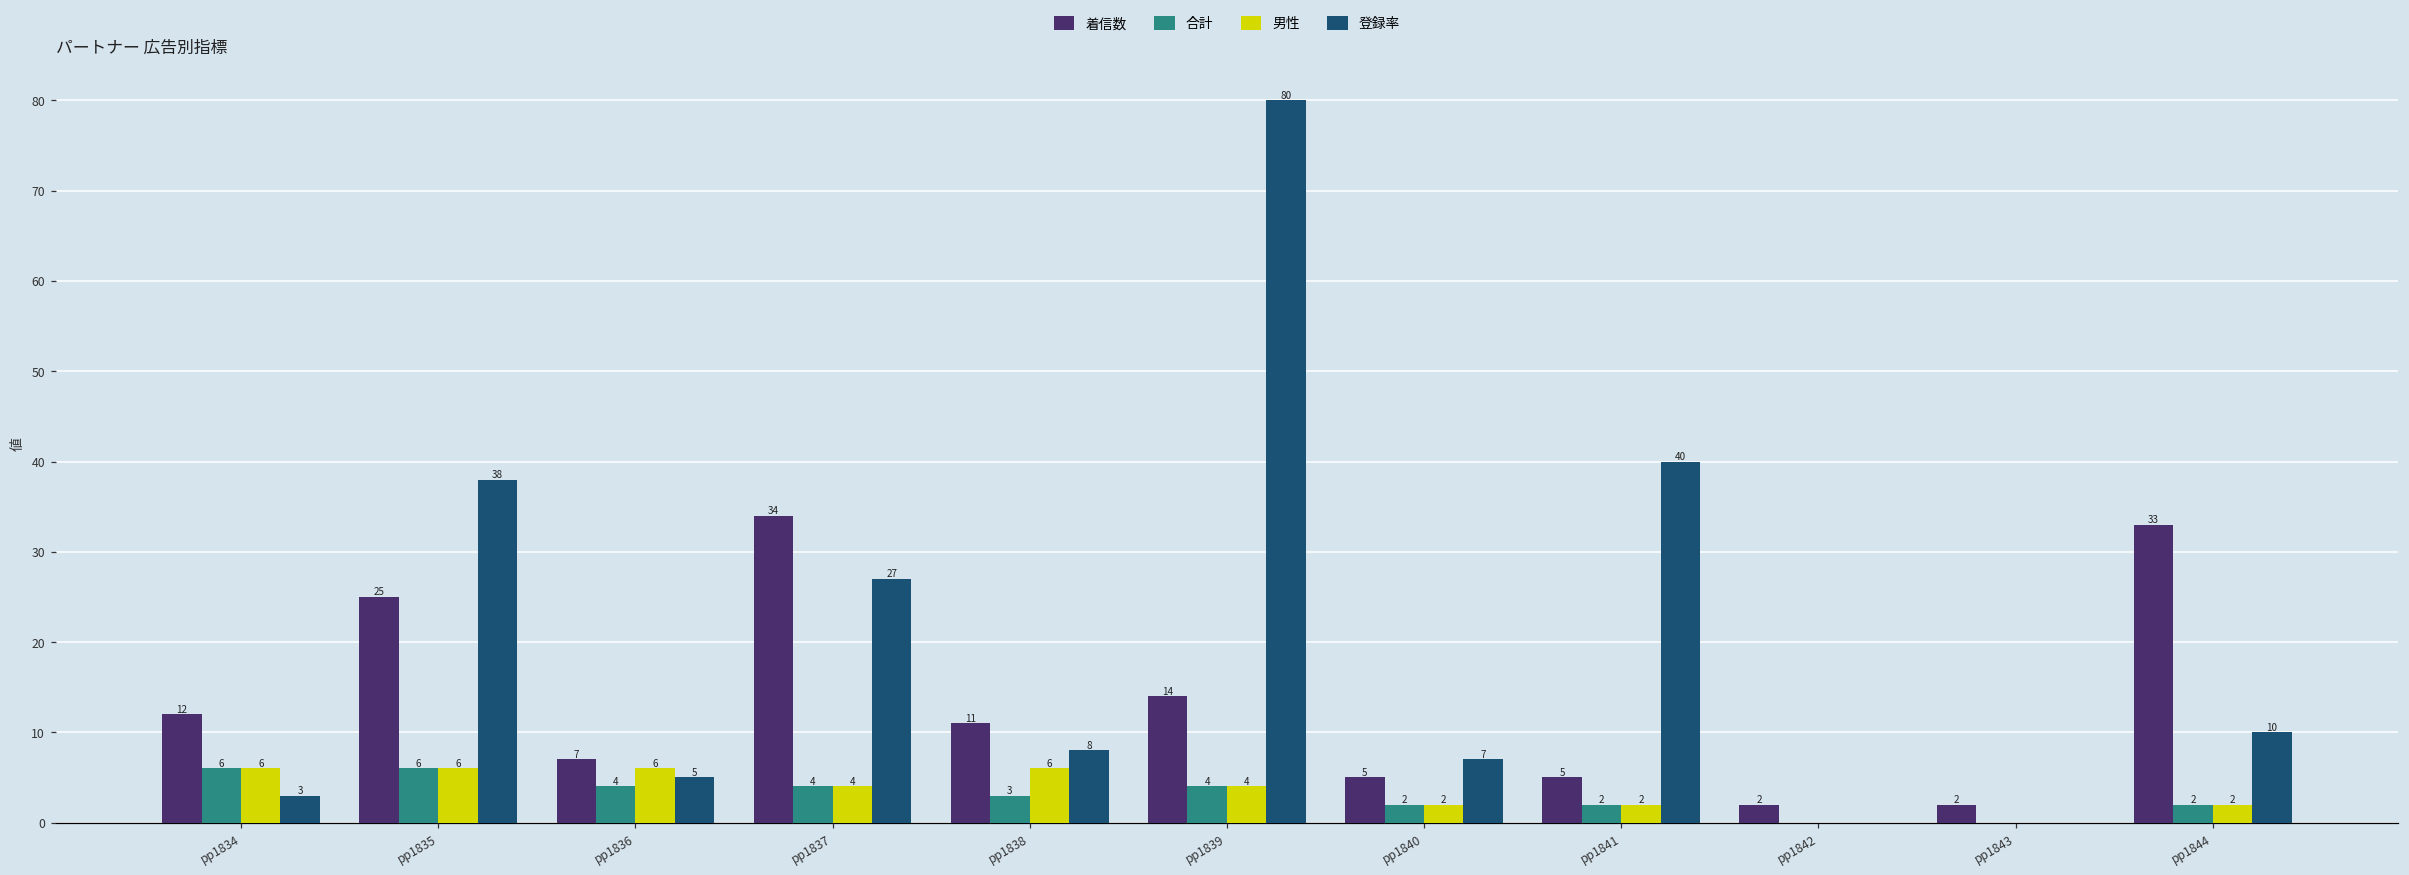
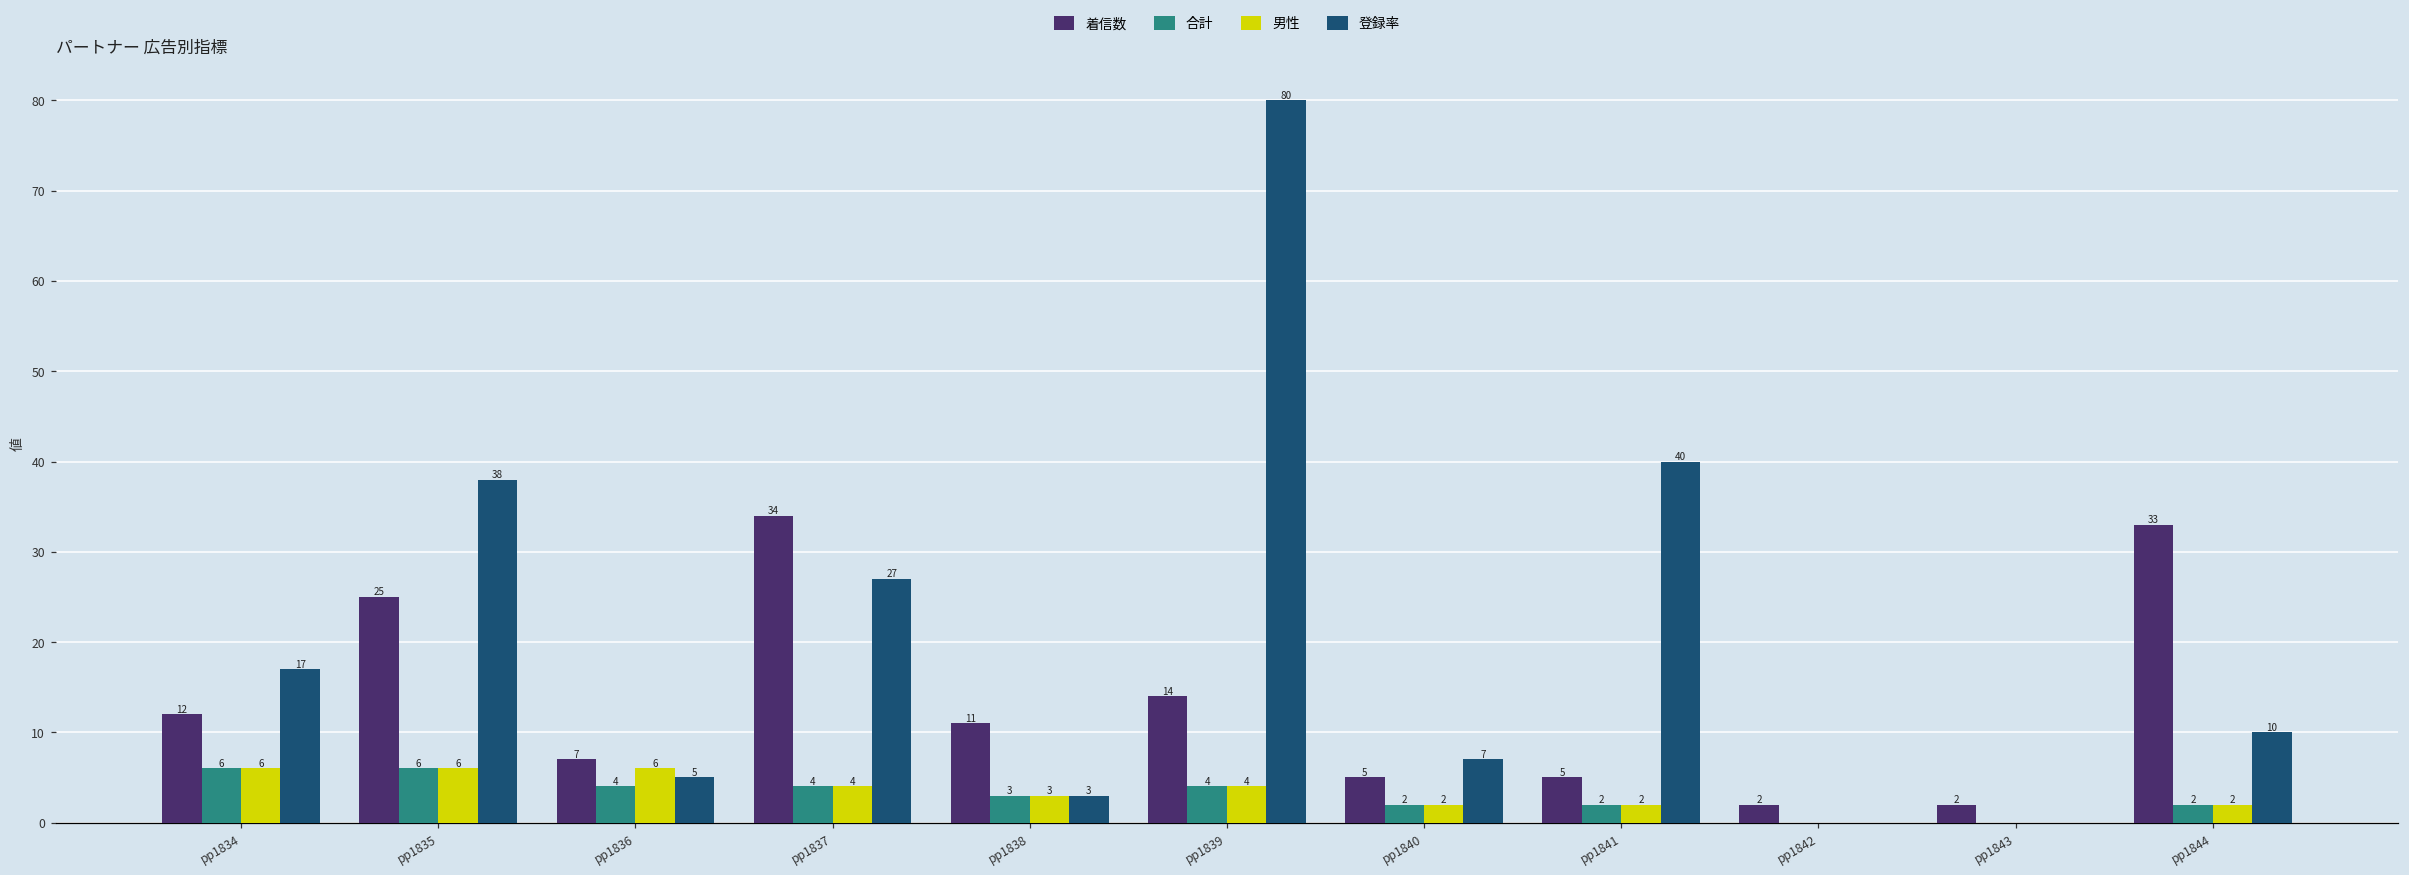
登録率, pp1834: 3 -> 17
男性, pp1838: 6 -> 3
登録率, pp1838: 8 -> 3
